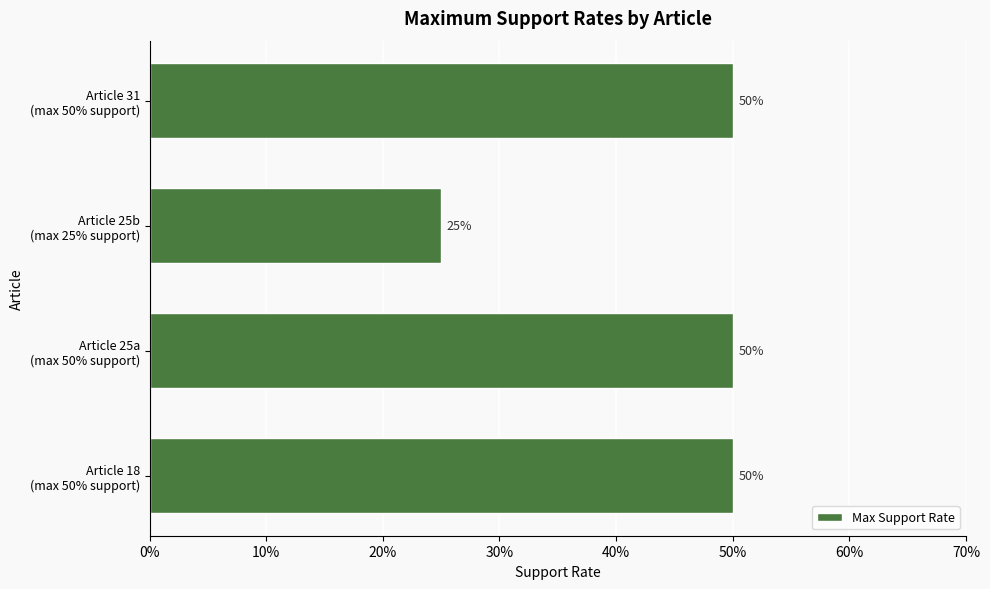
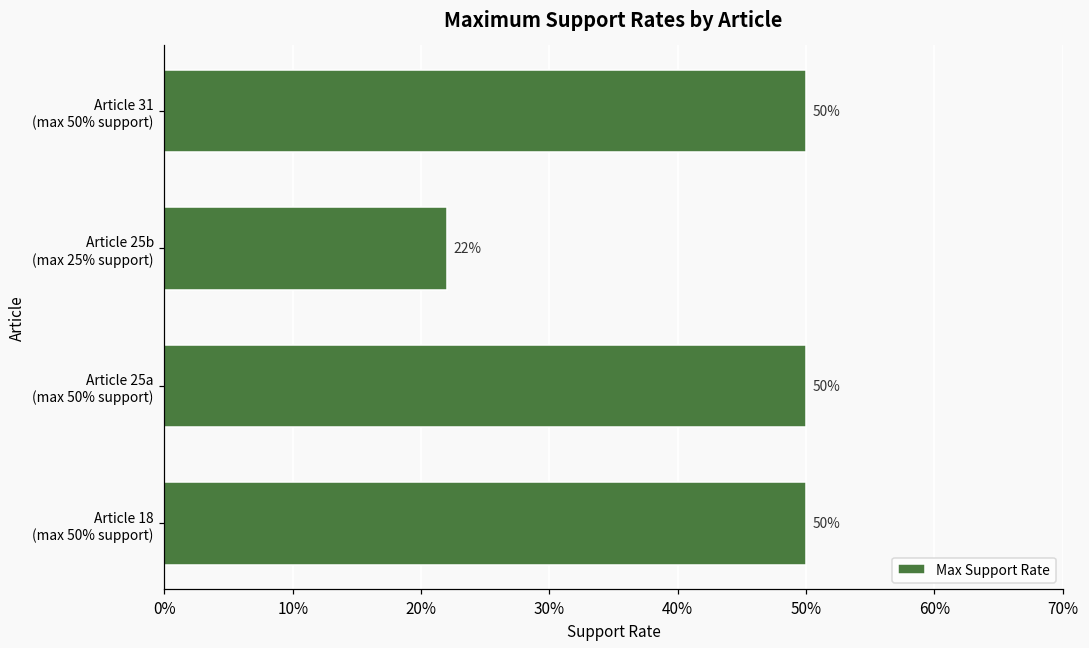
Article 25b (max 25% support): 25% -> 22%
